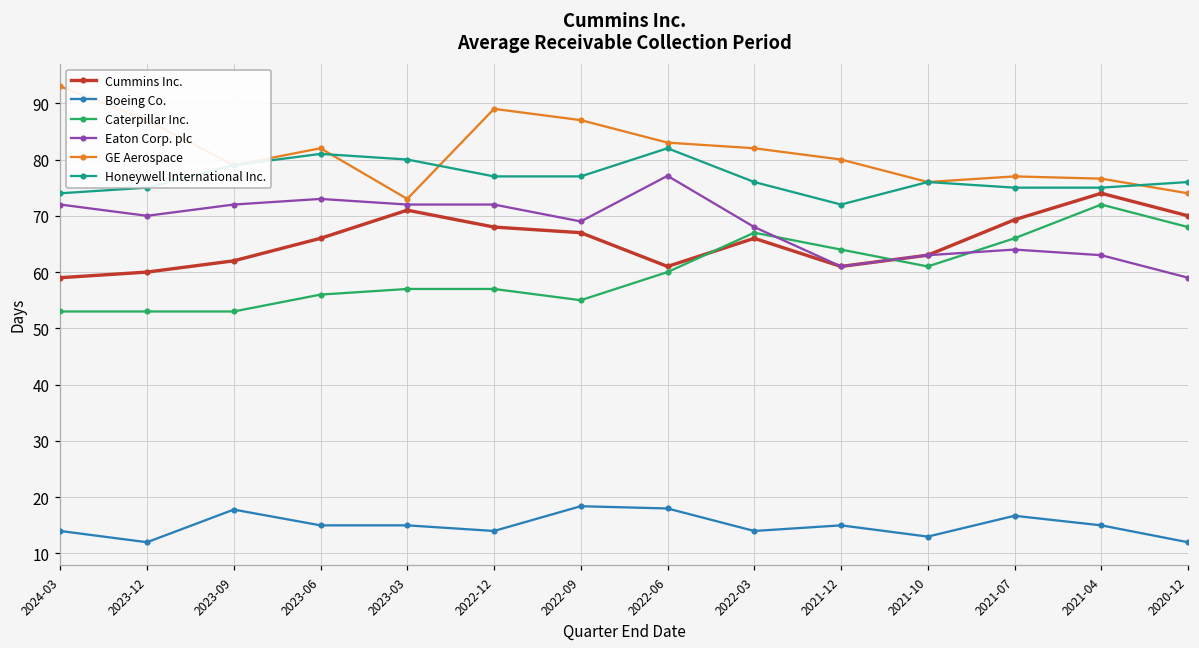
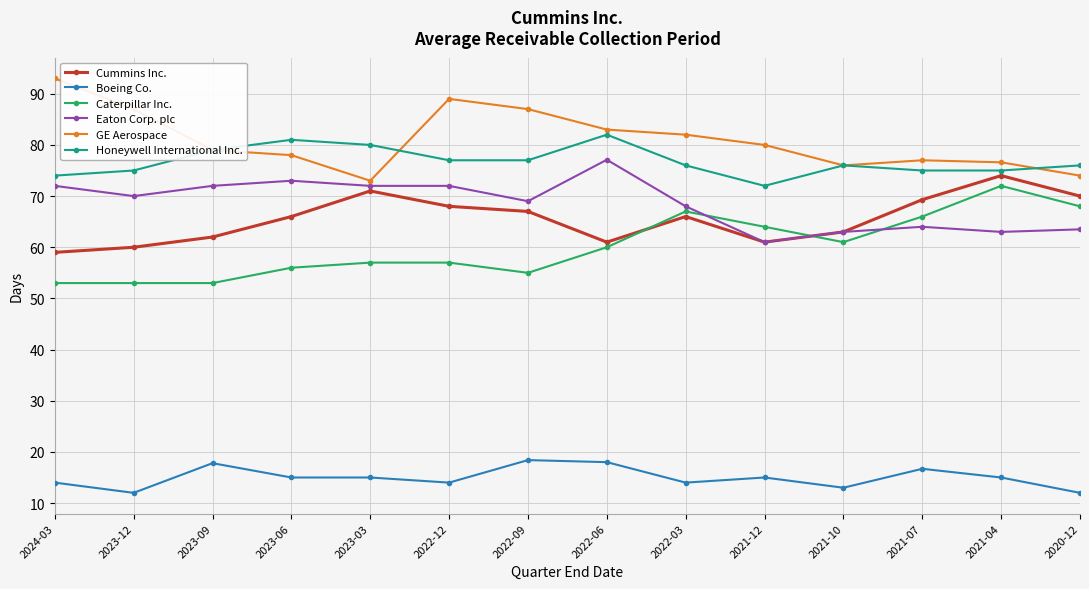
GE Aerospace, 2023-06: 82 -> 78
Eaton Corp. plc, 2020-12: 59 -> 64
